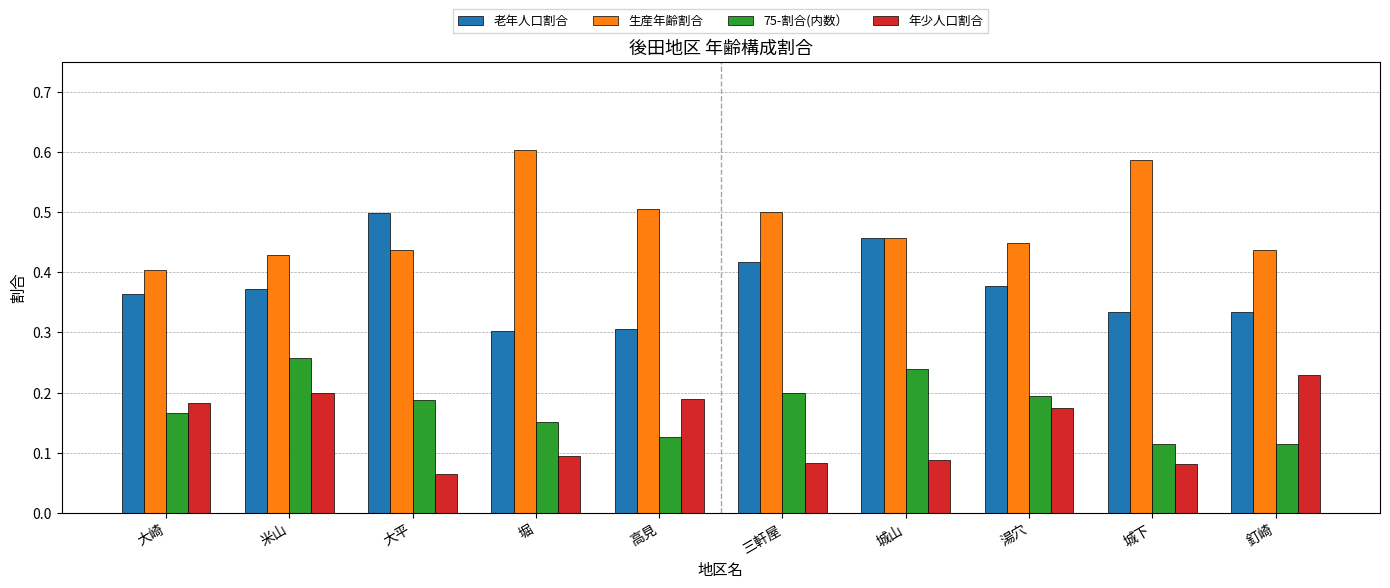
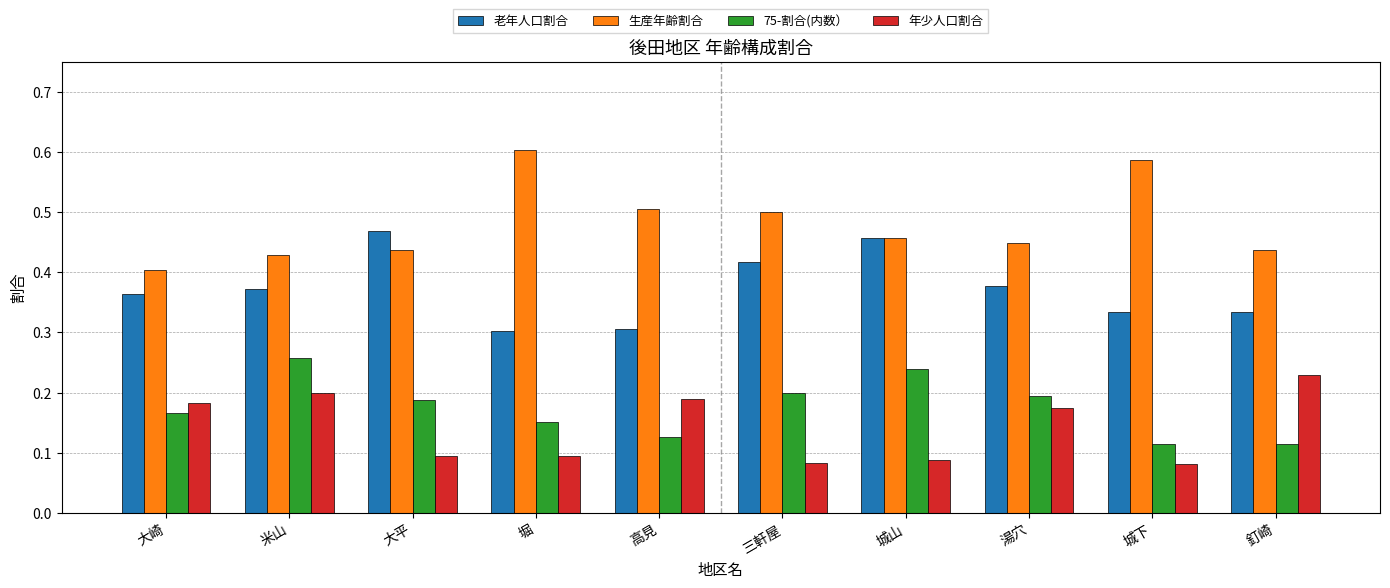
老年人口割合, 大平: 0.50 -> 0.47
年少人口割合, 大平: 0.06 -> 0.09
